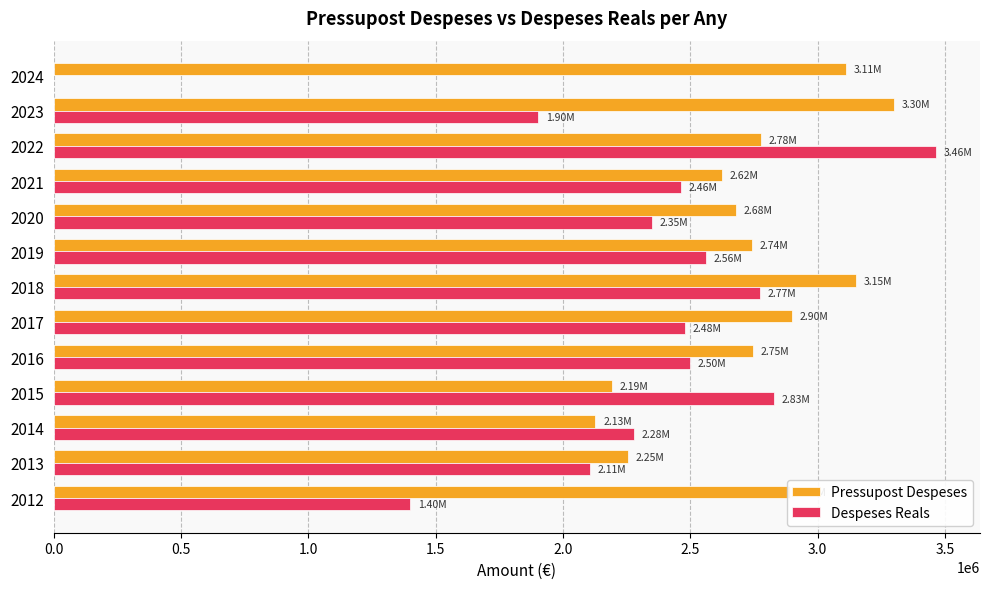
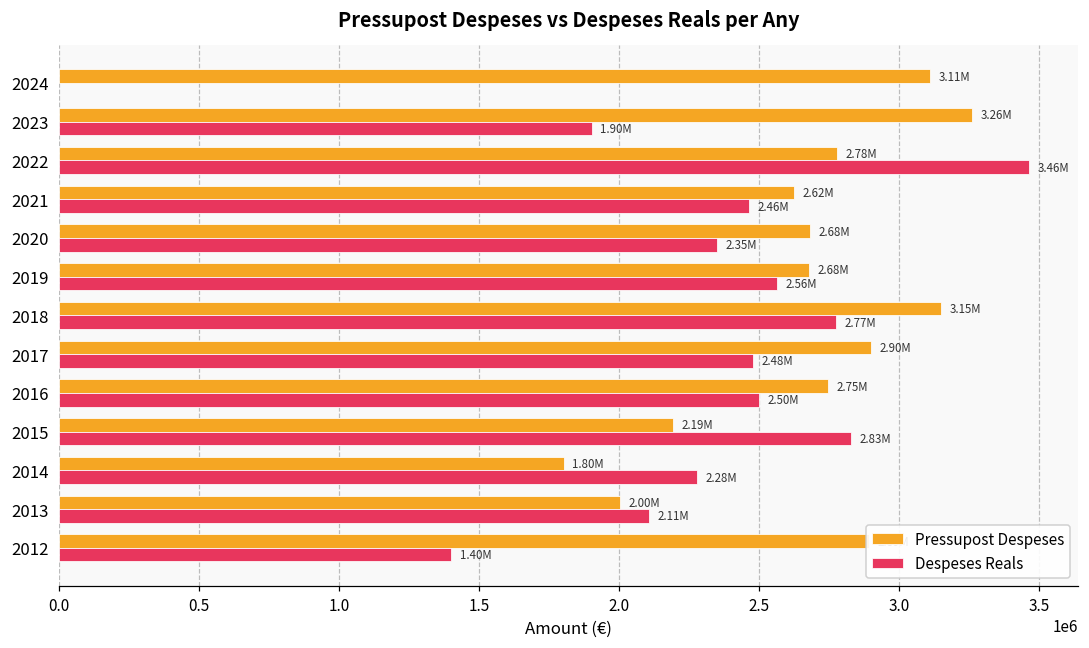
Pressupost Despeses, 2023: 3.30M -> 3.26M
Pressupost Despeses, 2019: 2.74M -> 2.68M
Pressupost Despeses, 2014: 2.13M -> 1.80M
Pressupost Despeses, 2013: 2.25M -> 2.00M
